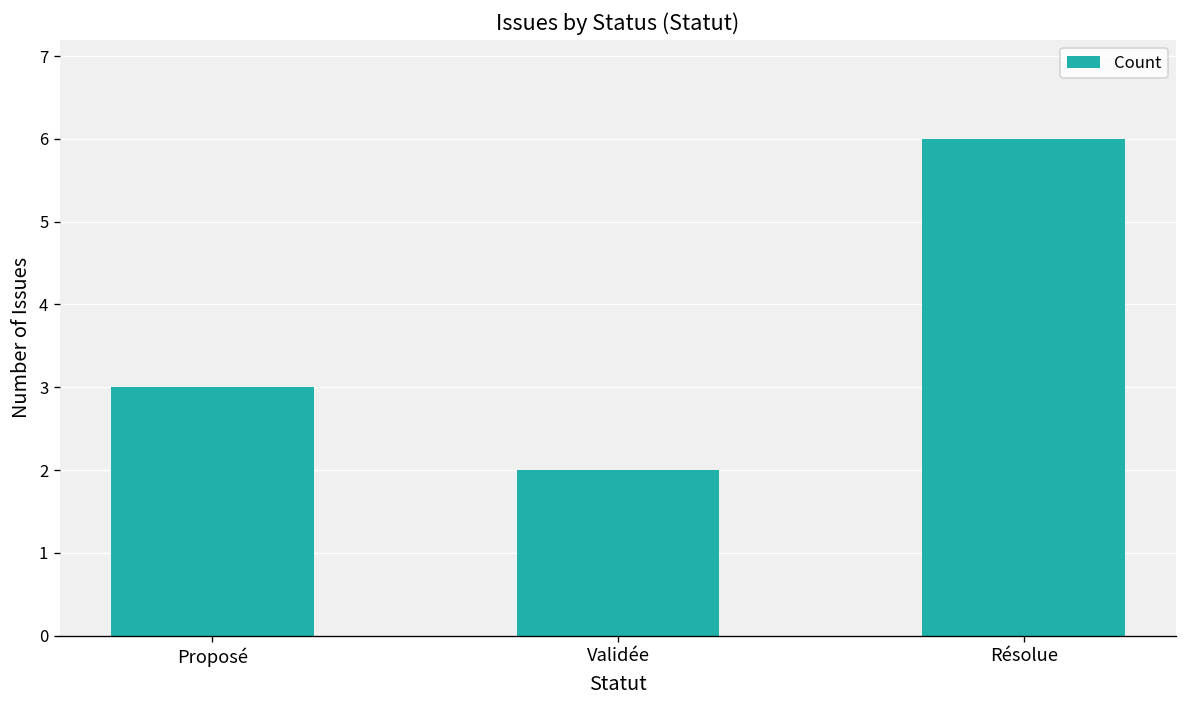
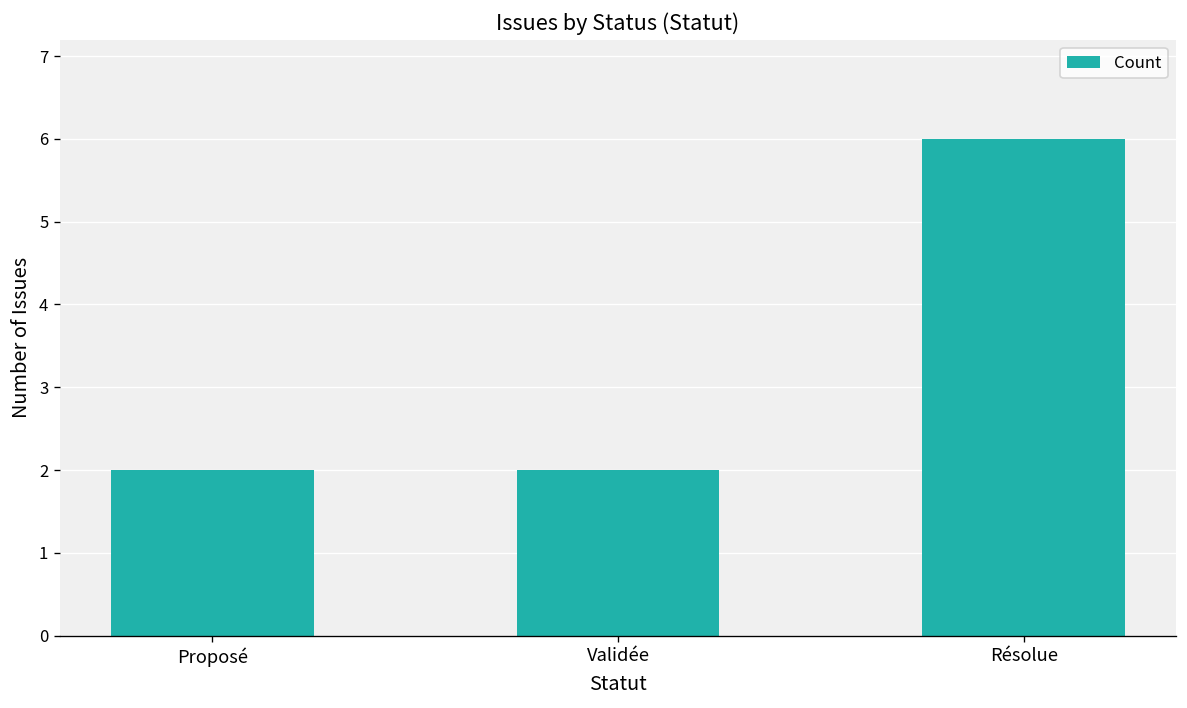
Proposé: 3 -> 2
